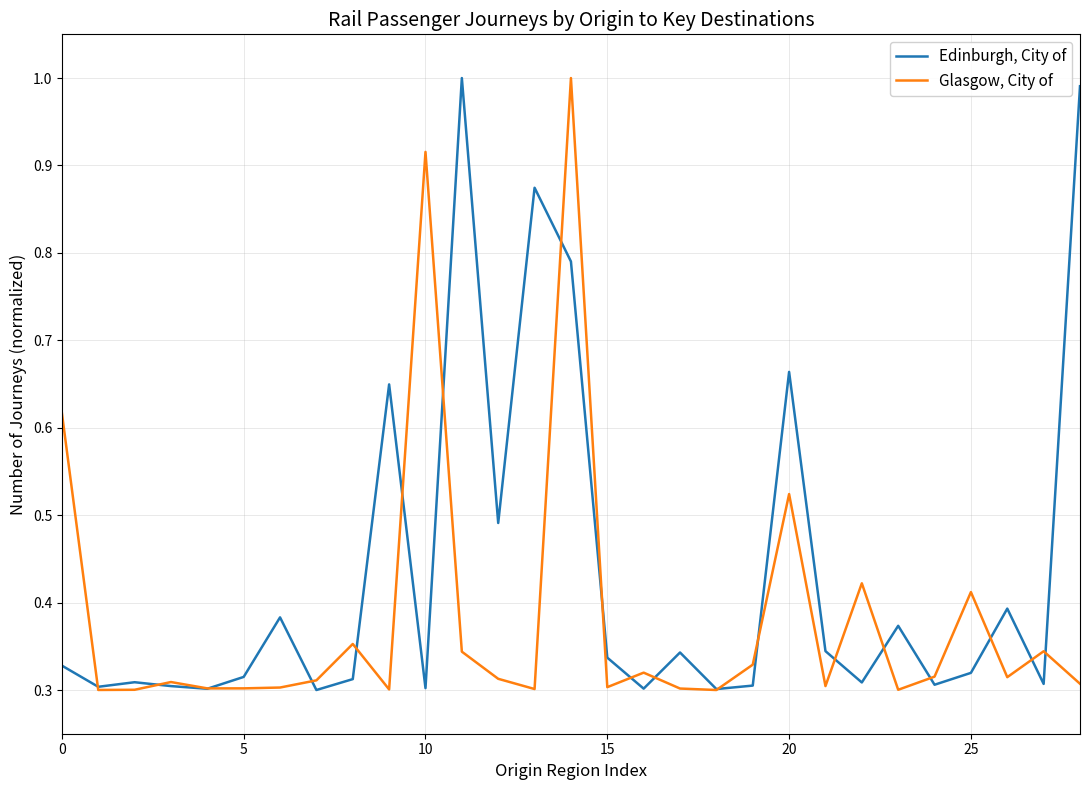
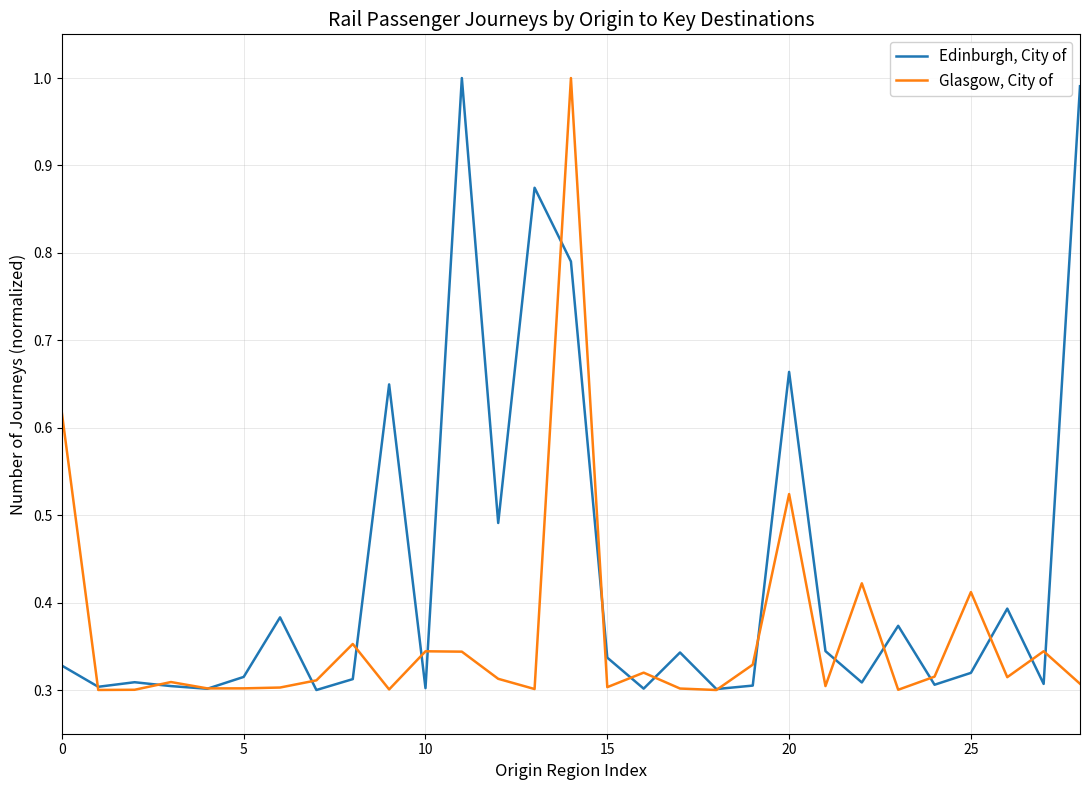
Glasgow, City of, 10: 0.92 -> 0.34
